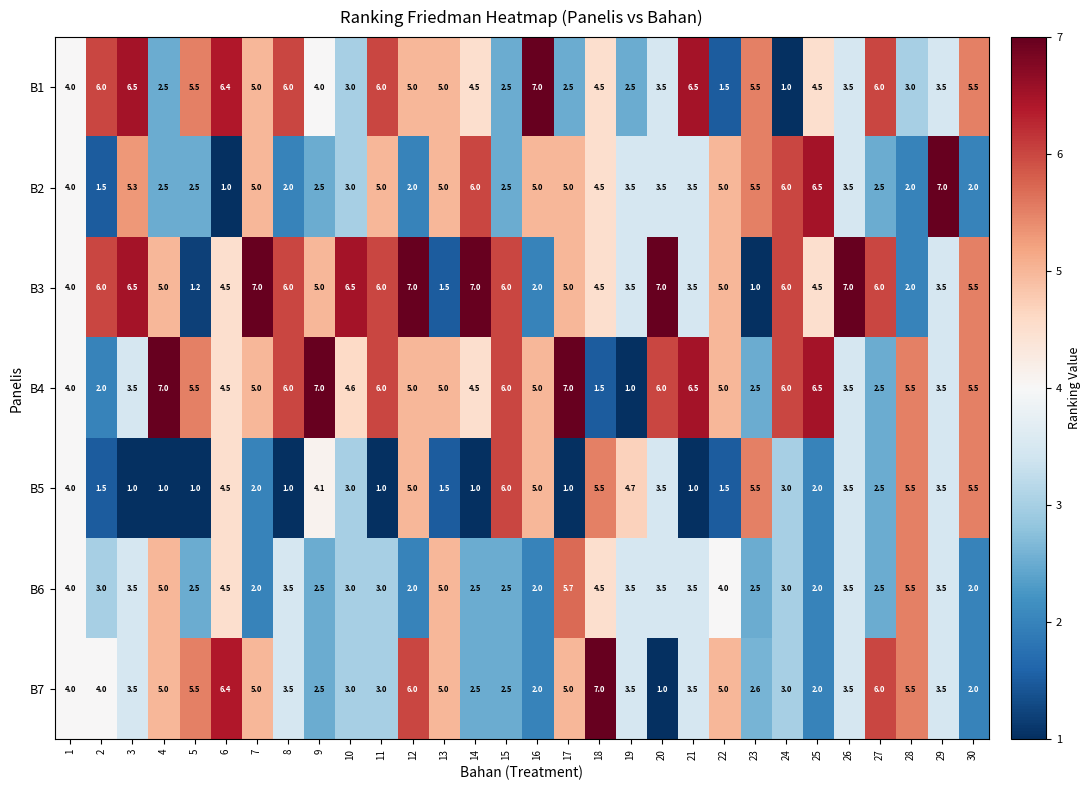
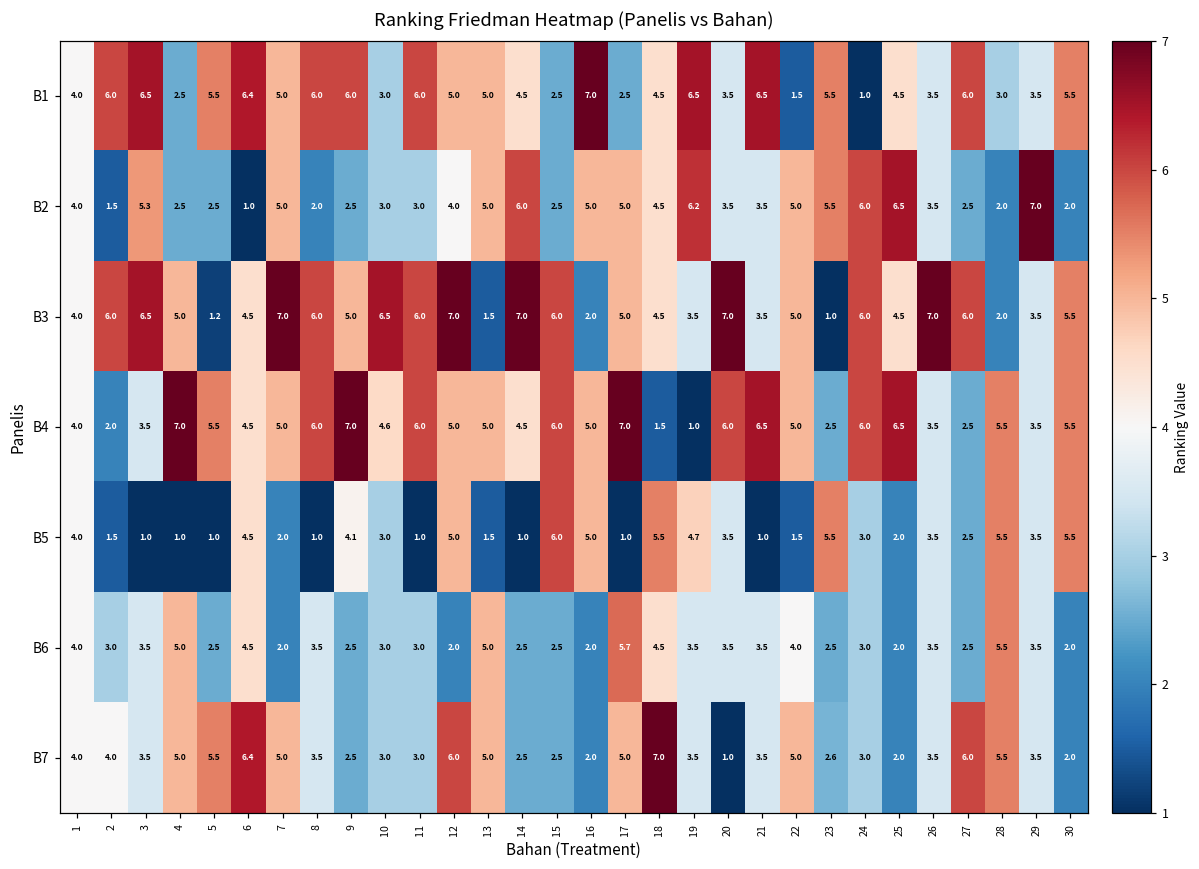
B1, 9: 4.0 -> 6.0
B1, 19: 2.5 -> 6.5
B2, 11: 5.0 -> 3.0
B2, 12: 2.0 -> 4.0
B2, 19: 3.5 -> 6.2
